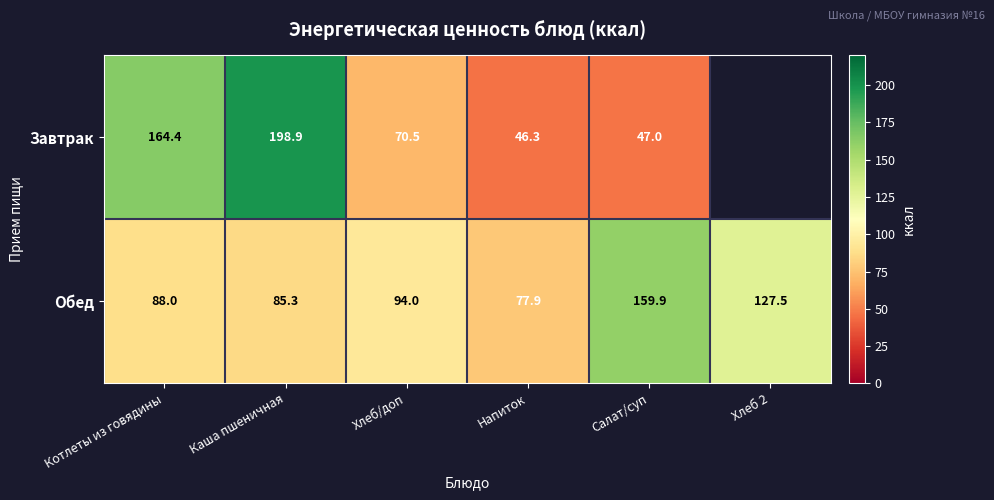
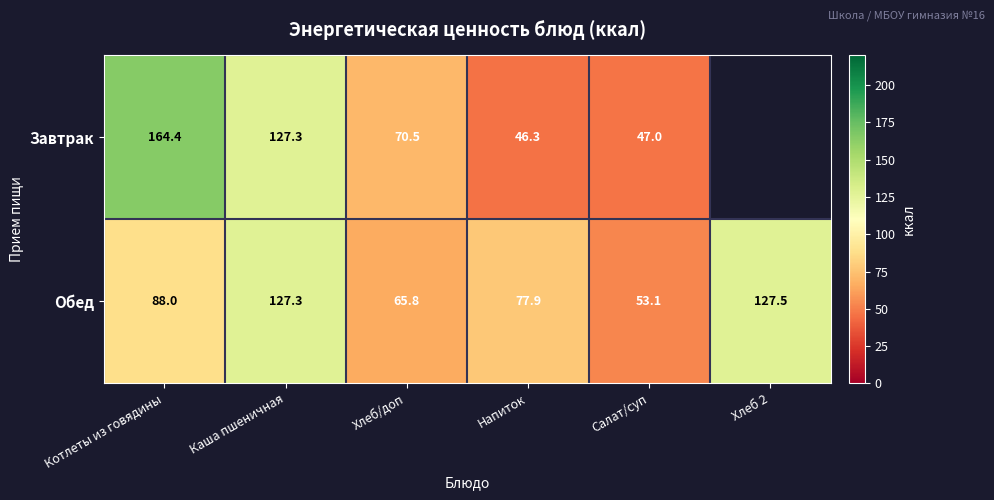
Завтрак, Каша пшеничная: 198.9 -> 127.3
Обед, Каша пшеничная: 85.3 -> 127.3
Обед, Хлеб/доп: 94.0 -> 65.8
Обед, Салат/суп: 159.9 -> 53.1
